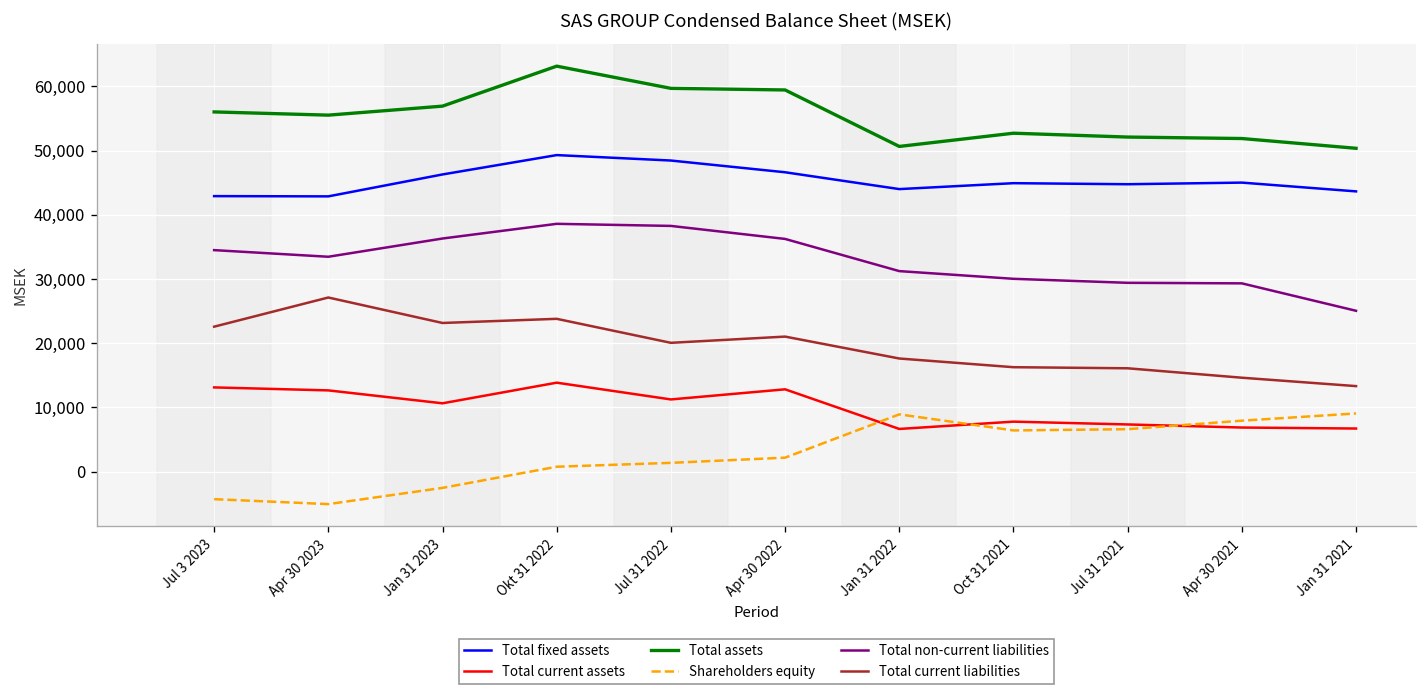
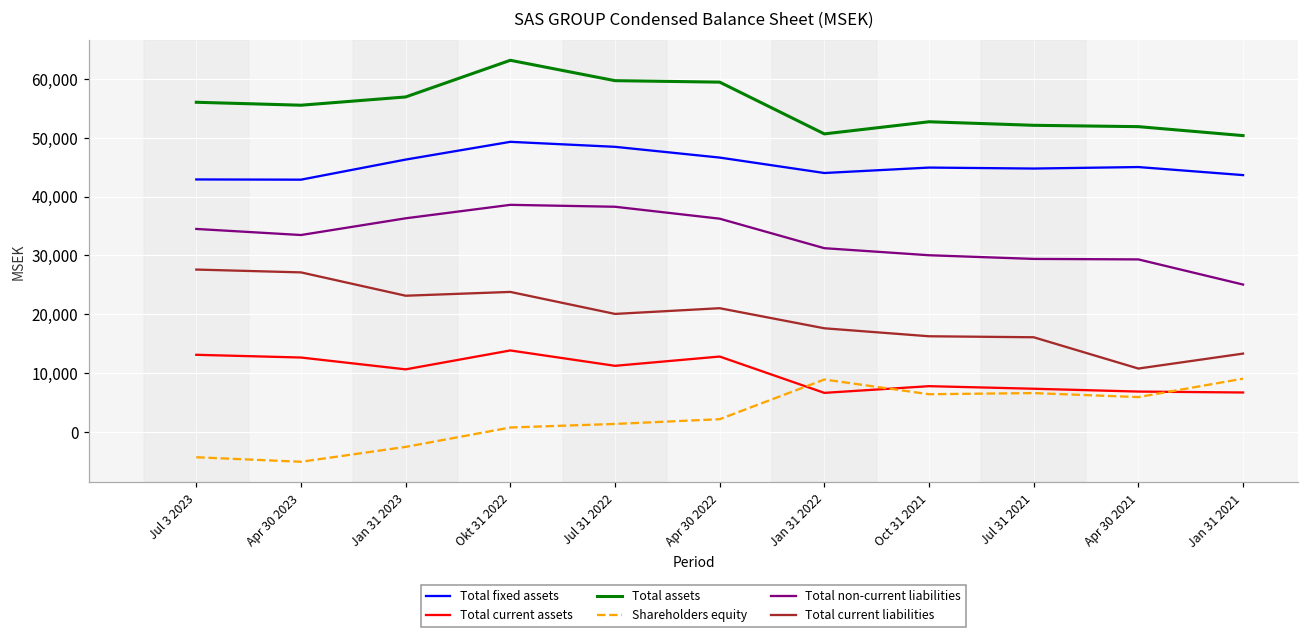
Total current liabilities, Jul 3 2023: 23,000 -> 28,000
Shareholders equity, Apr 30 2021: 8,000 -> 6,000
Total current liabilities, Apr 30 2021: 15,000 -> 11,000
